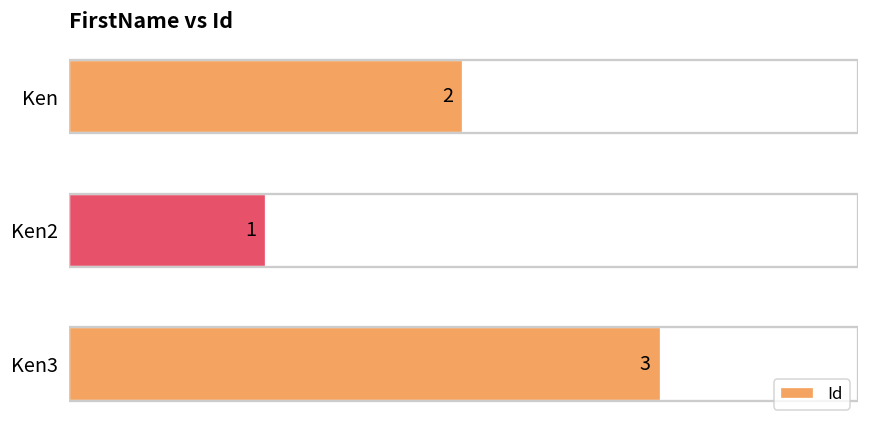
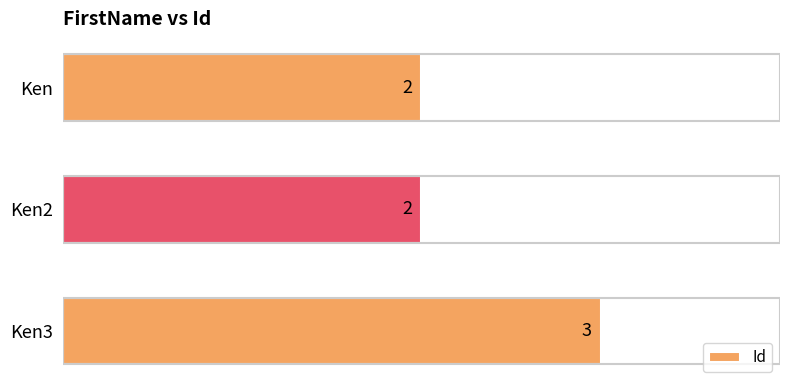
Ken2: 1 -> 2
